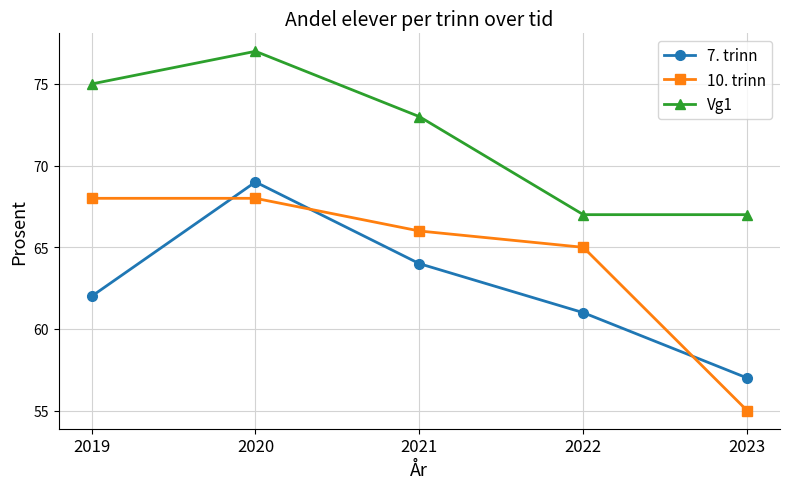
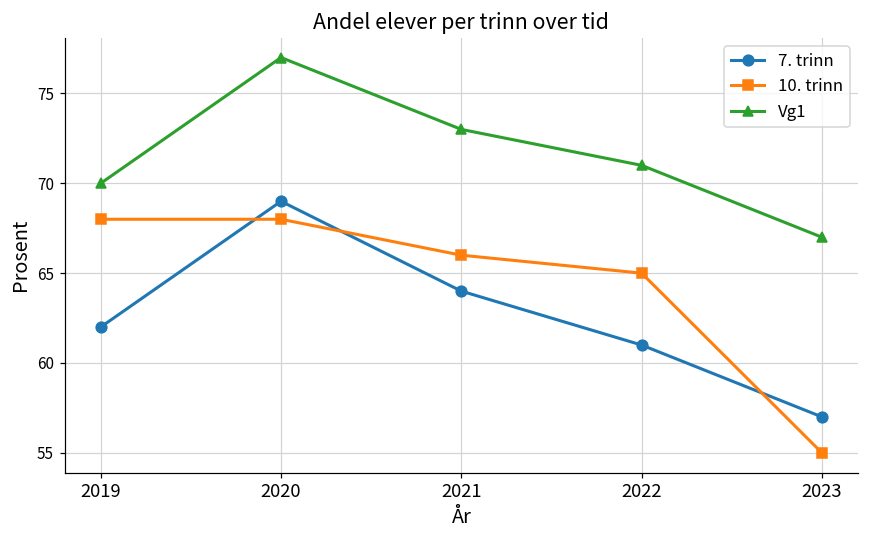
Vg1, 2019: 75 -> 70
Vg1, 2022: 67 -> 71
